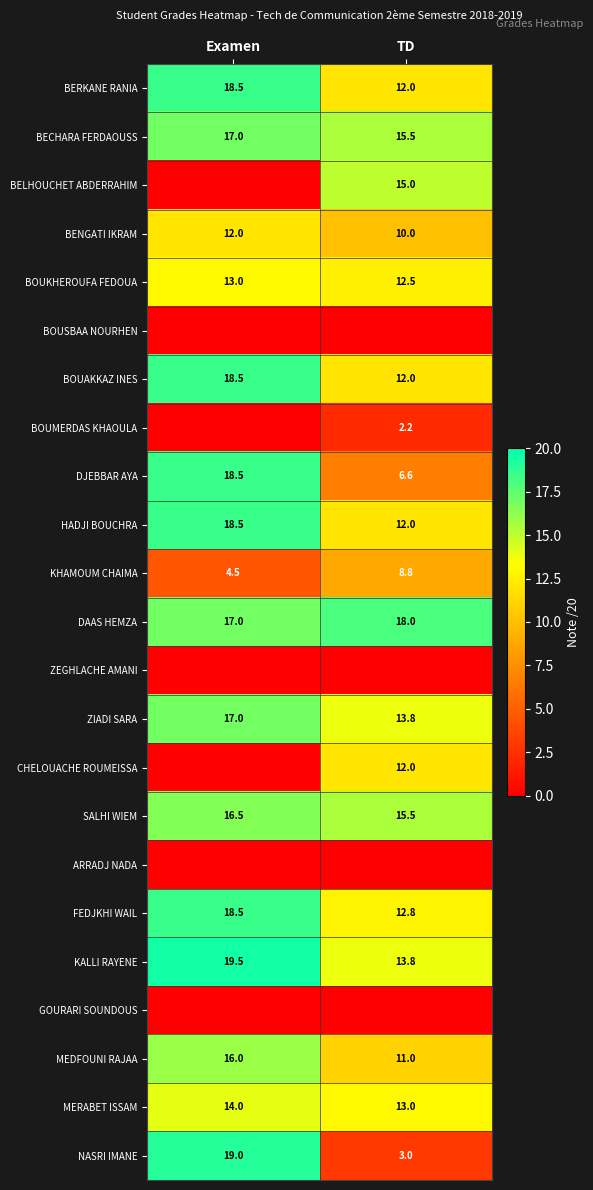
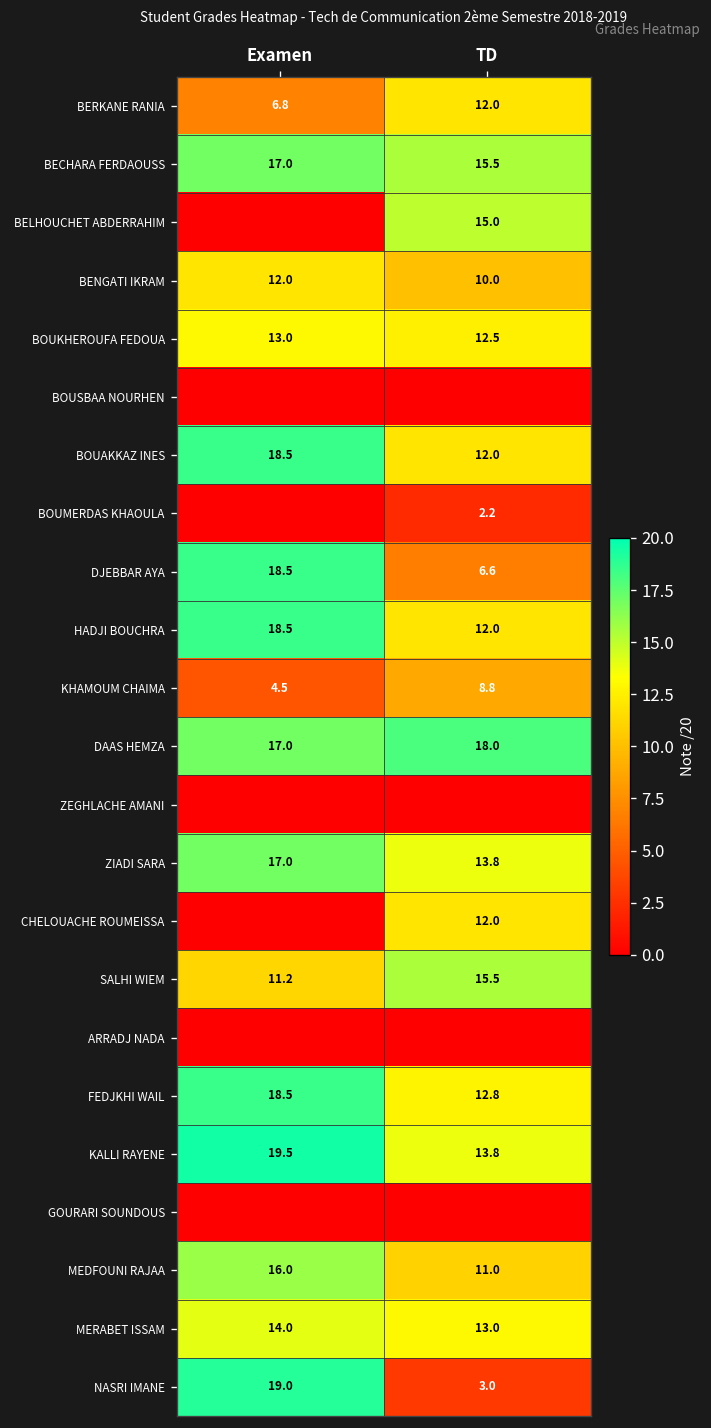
BERKANE RANIA, Examen: 18.5 -> 6.8
SALHI WIEM, Examen: 16.5 -> 11.2
